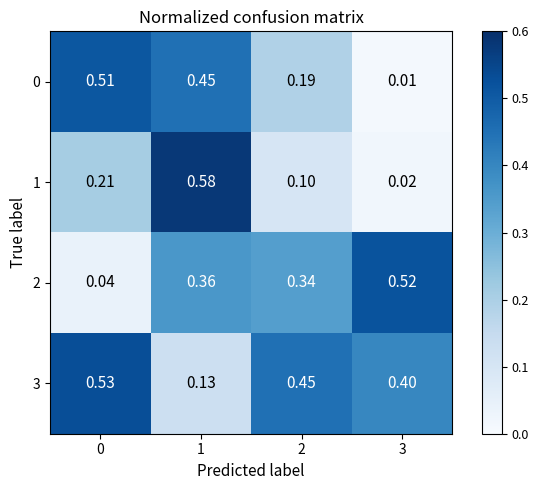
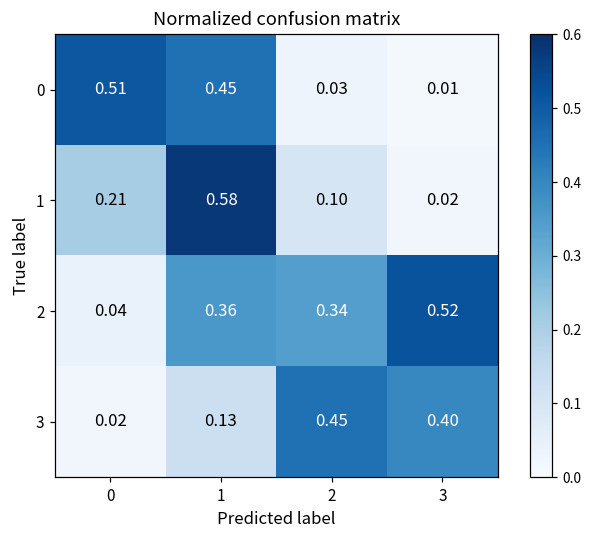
0, 2: 0.19 -> 0.03
3, 0: 0.53 -> 0.02
